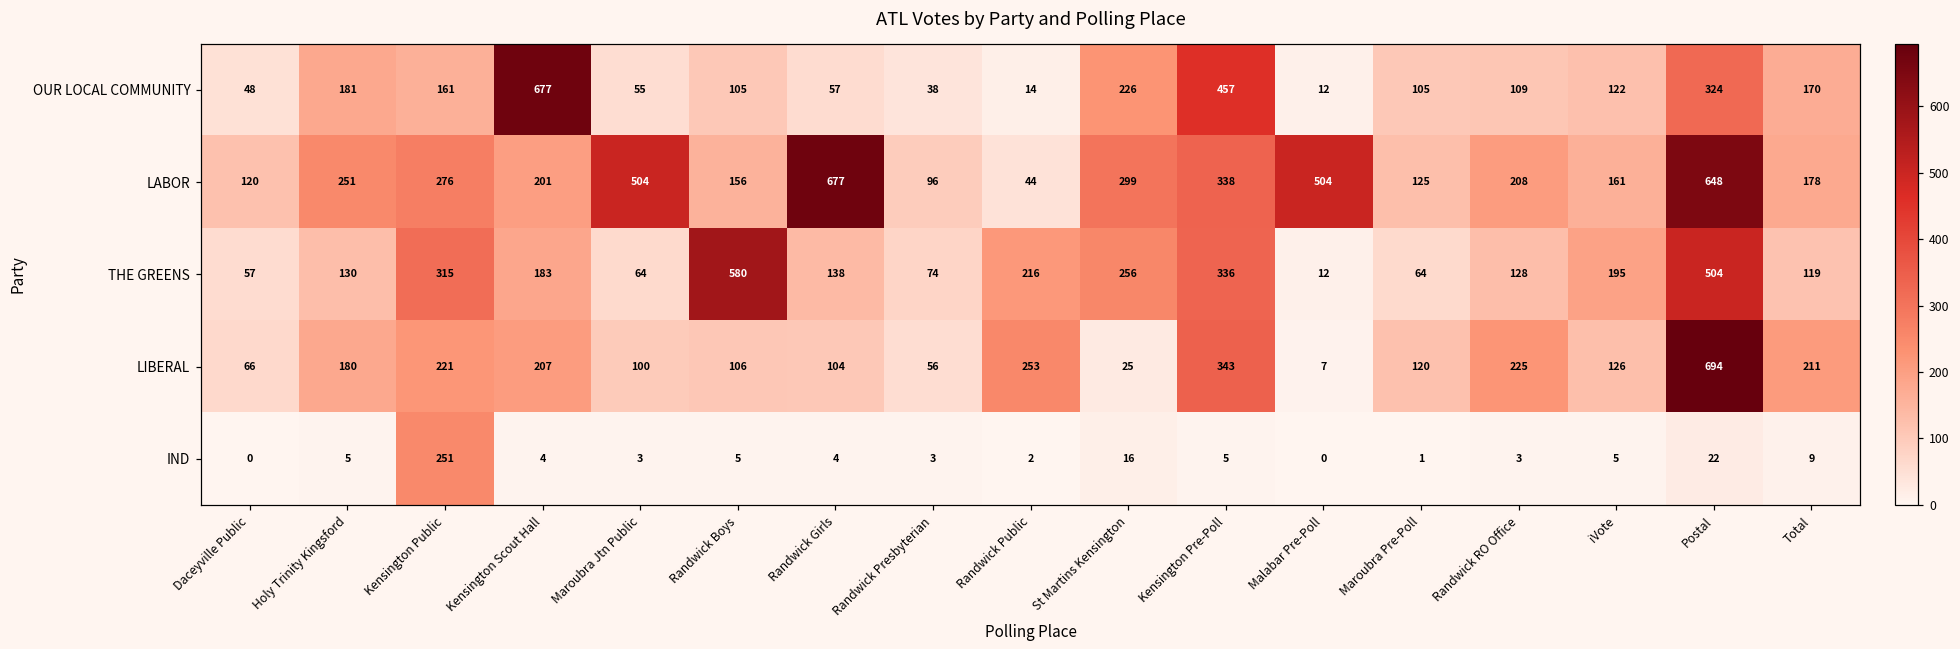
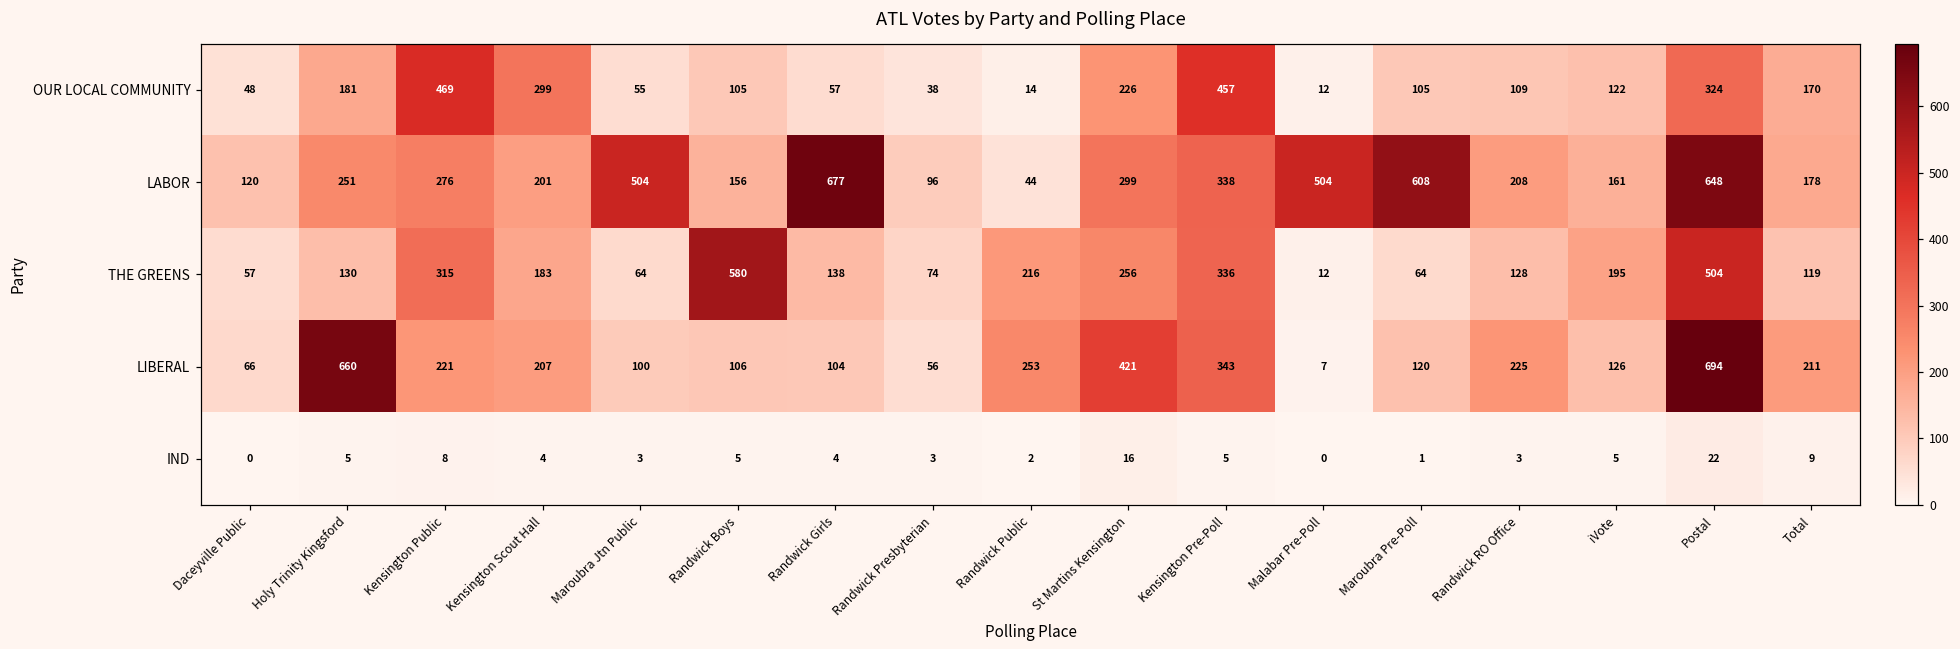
OUR LOCAL COMMUNITY, Kensington Public: 161 -> 469
OUR LOCAL COMMUNITY, Kensington Scout Hall: 677 -> 299
LABOR, Maroubra Pre-Poll: 125 -> 608
LIBERAL, Holy Trinity Kingsford: 180 -> 660
LIBERAL, St Martins Kensington: 25 -> 421
IND, Kensington Public: 251 -> 8
